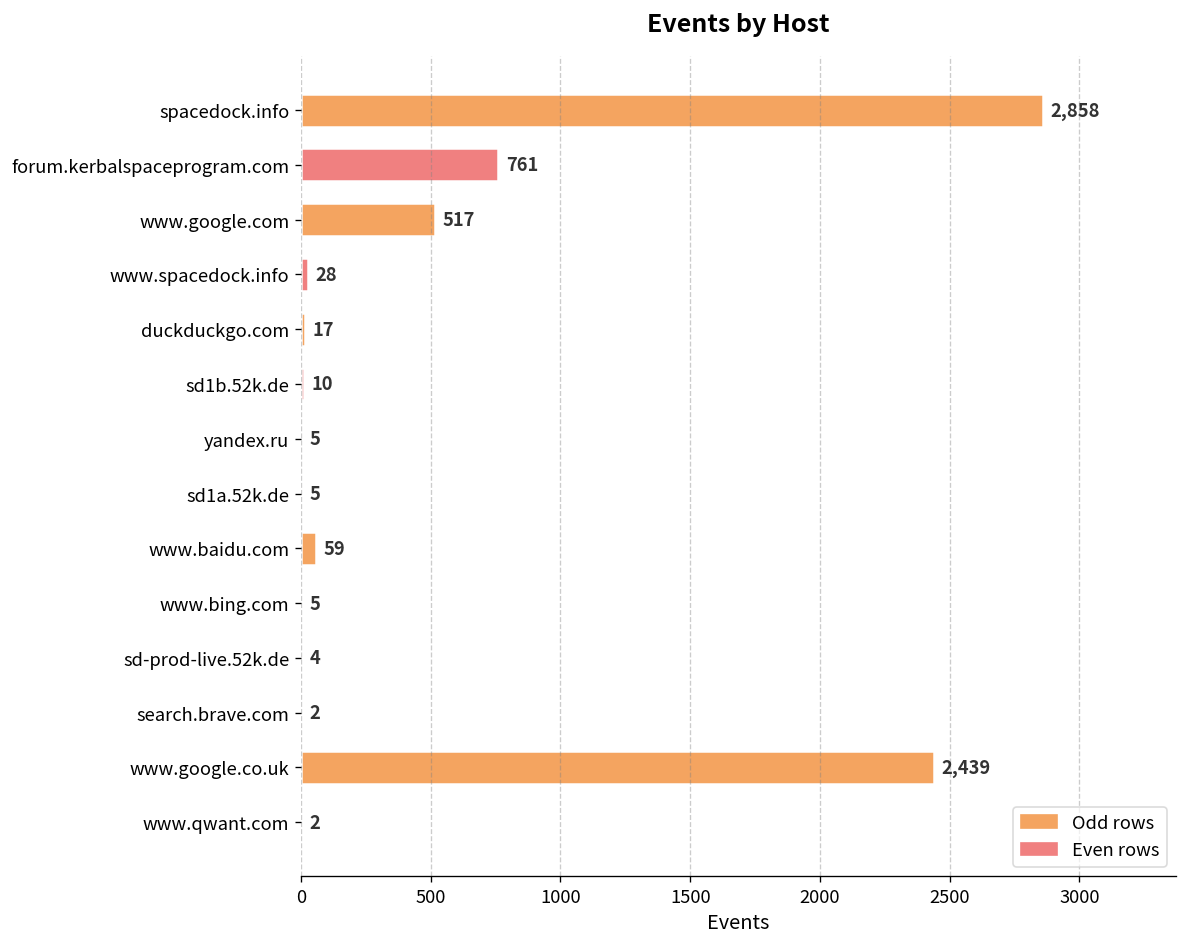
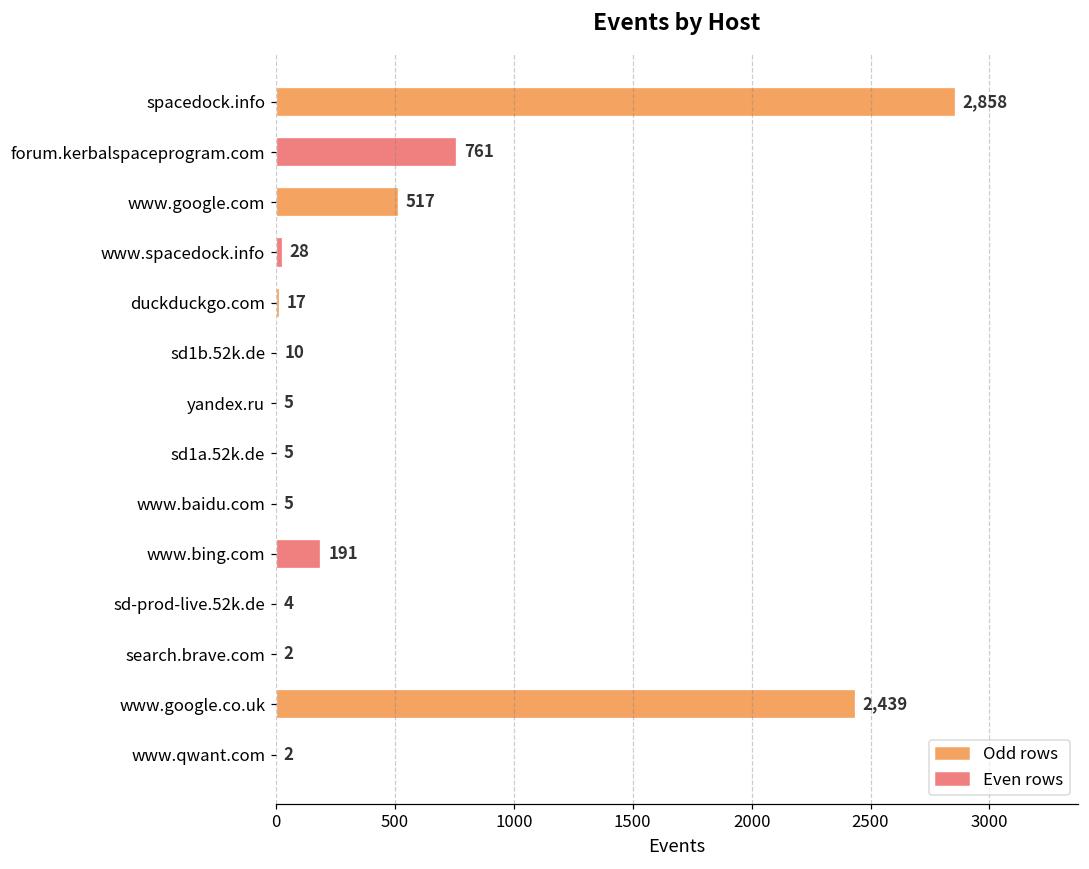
www.baidu.com: 59 -> 5
www.bing.com: 5 -> 191
